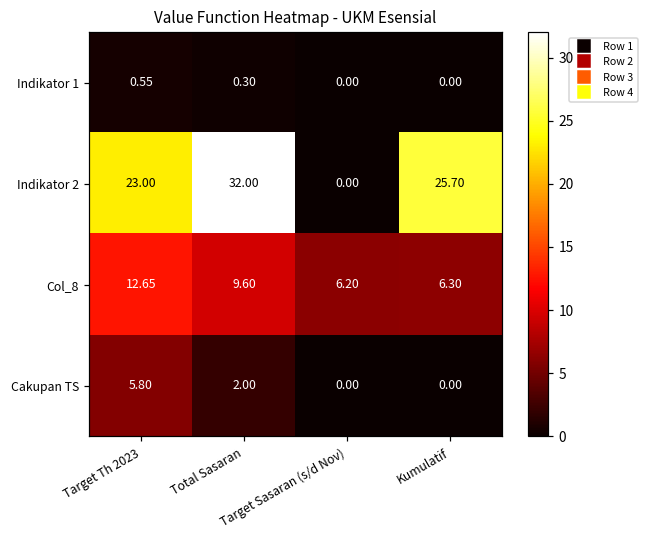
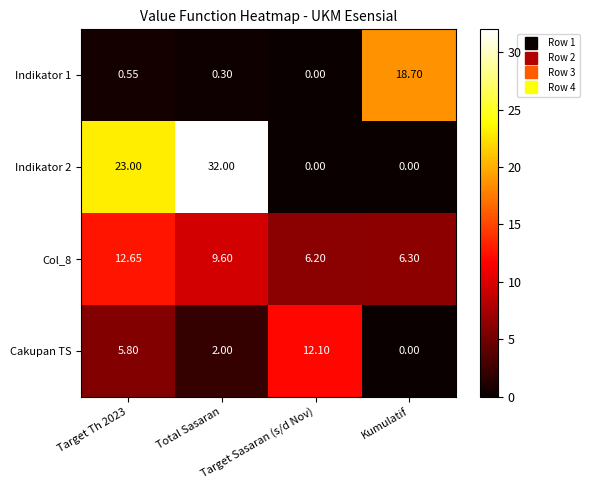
Indikator 1, Kumulatif: 0.00 -> 18.70
Indikator 2, Kumulatif: 25.70 -> 0.00
Cakupan TS, Target Sasaran (s/d Nov): 0.00 -> 12.10
